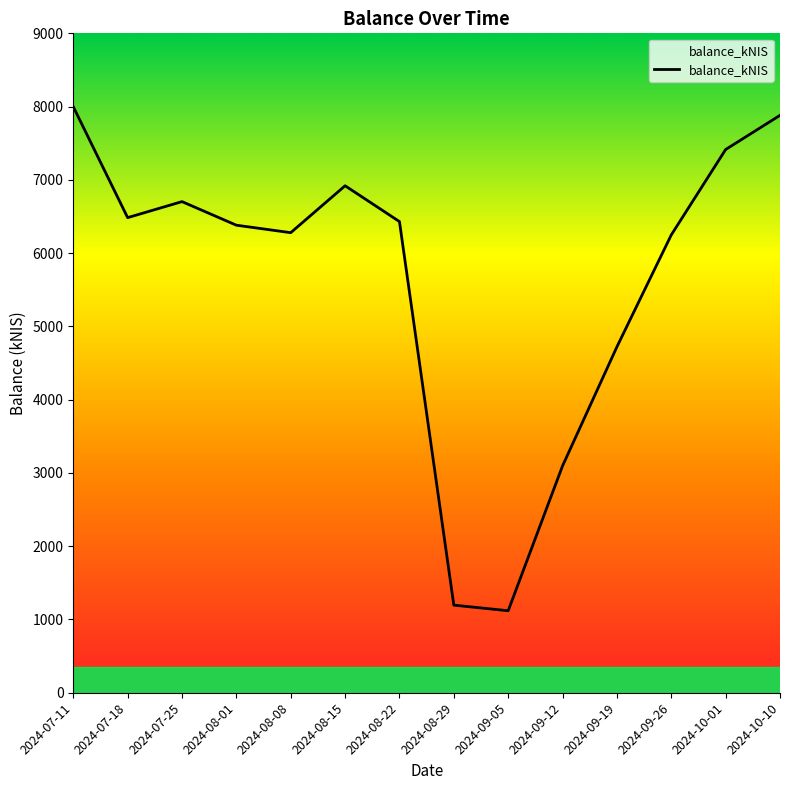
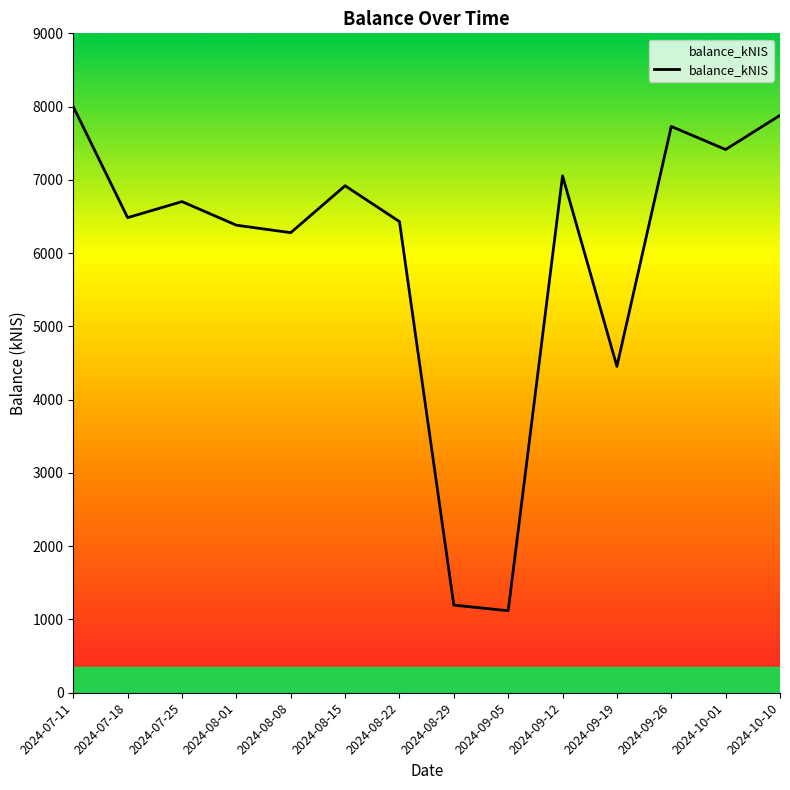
2024-09-12: 3100 -> 7100
2024-09-19: 4700 -> 4500
2024-09-26: 6200 -> 7700
